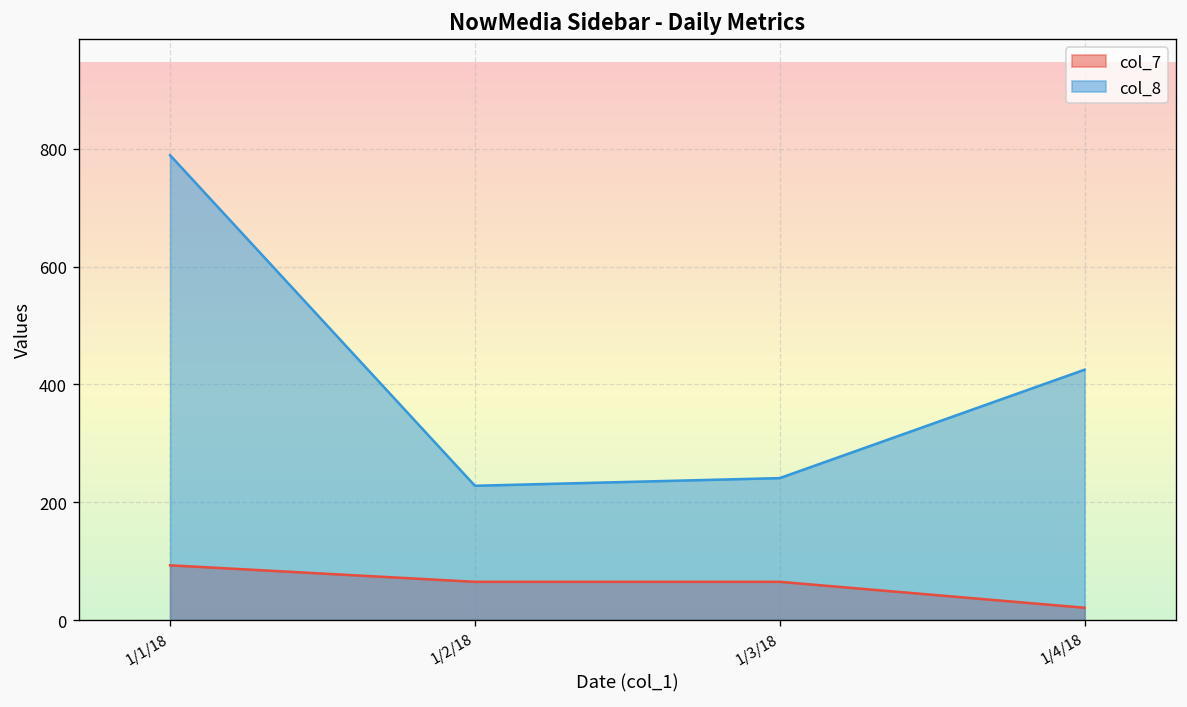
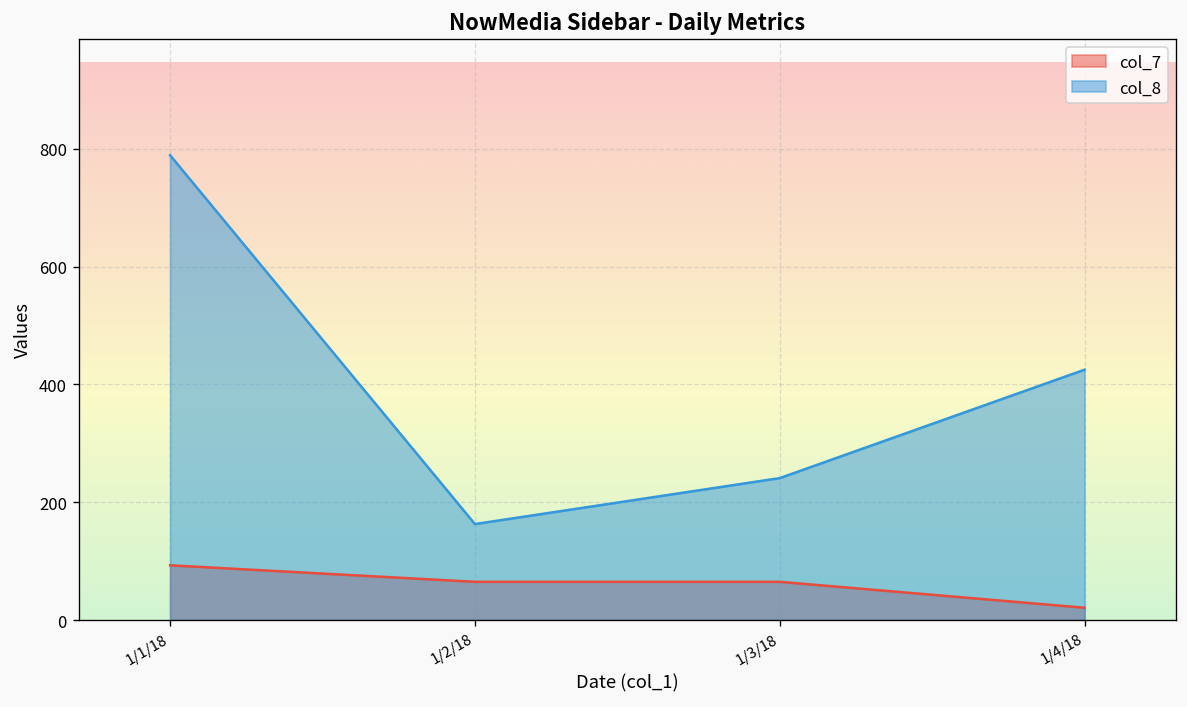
col_8, 1/2/18: 230 -> 160
